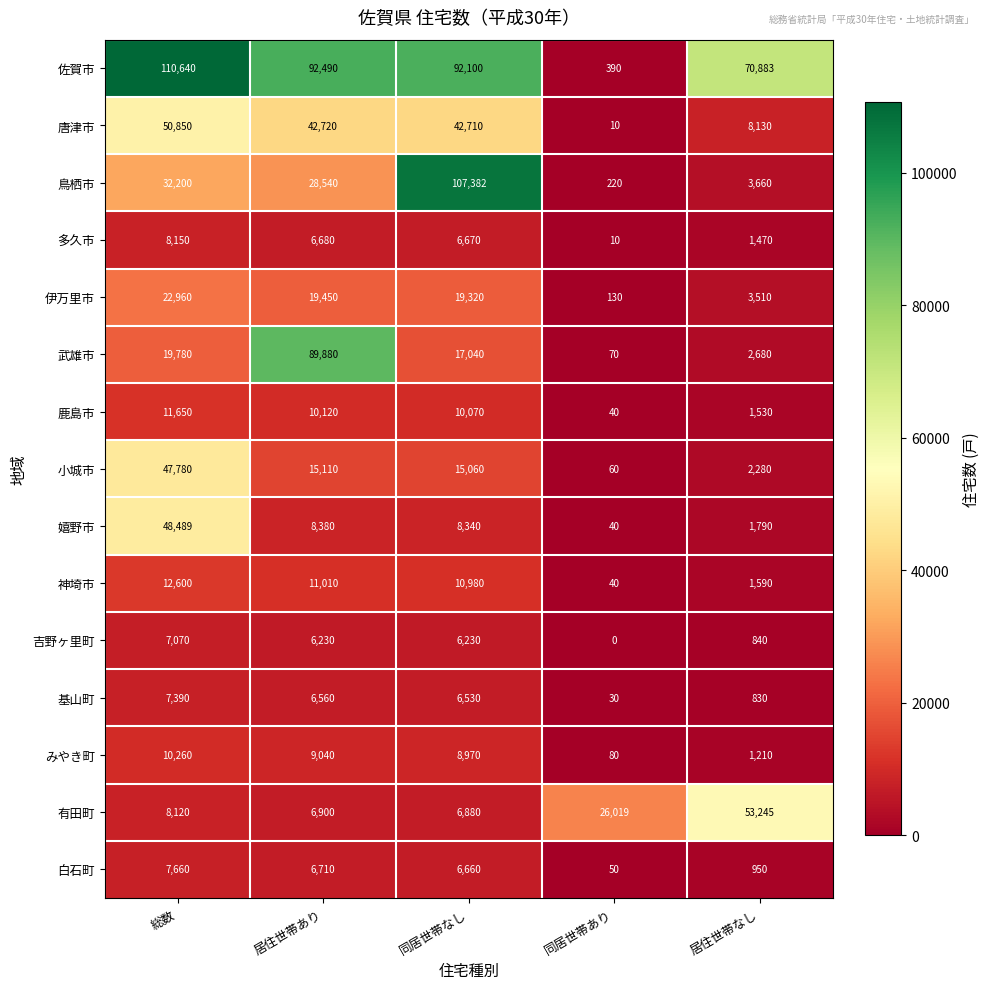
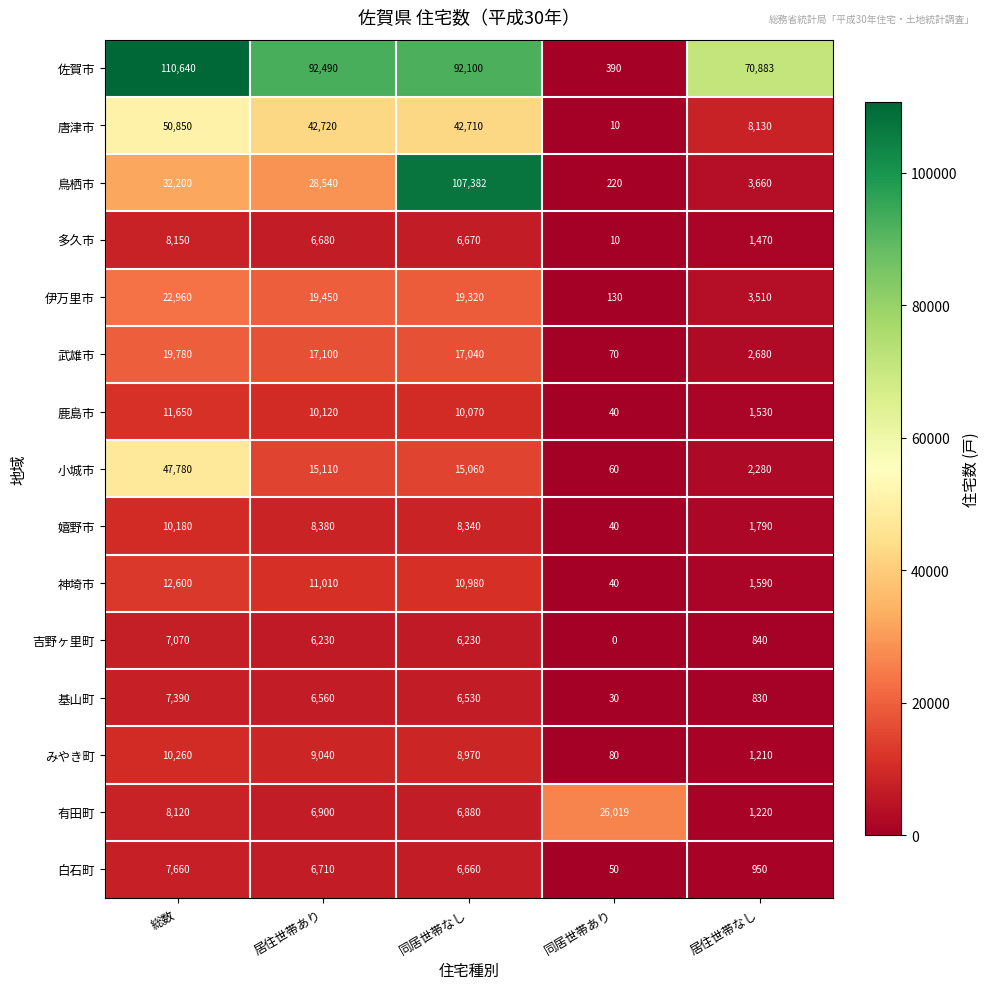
武雄市, 居住世帯あり: 89,880 -> 17,100
嬉野市, 総数: 48,489 -> 10,180
有田町, 居住世帯なし: 53,245 -> 1,220
